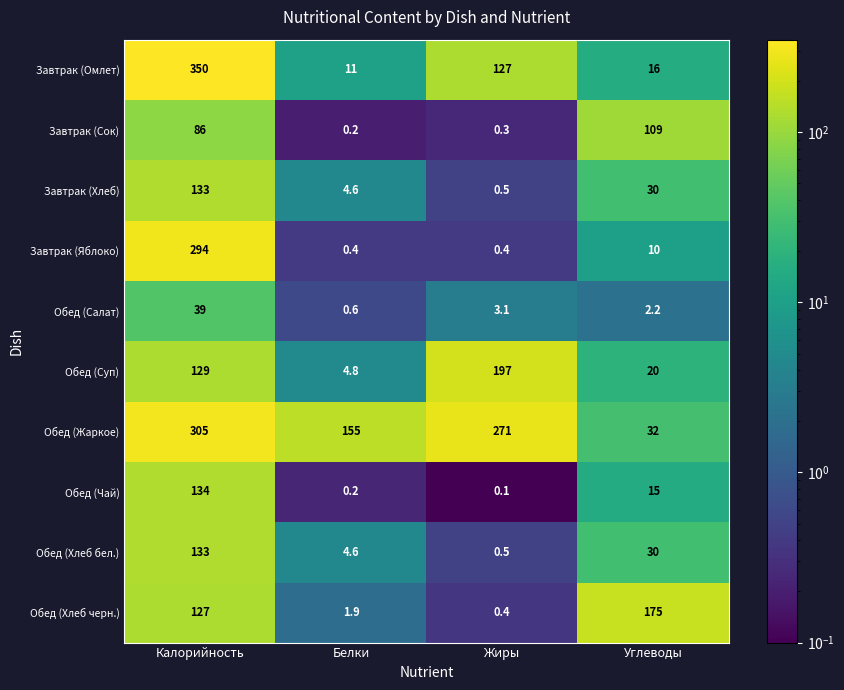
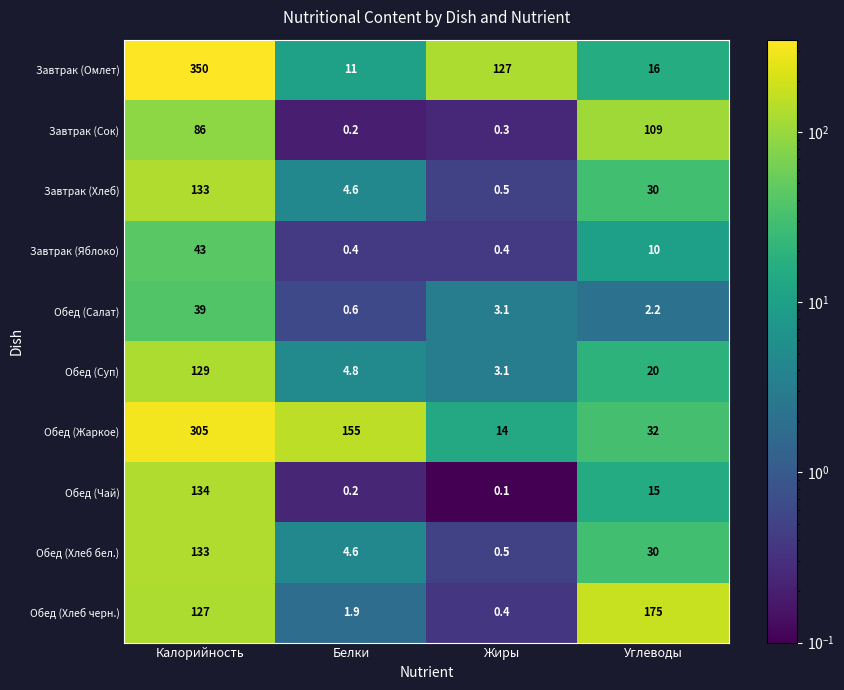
Завтрак (Яблоко), Калорийность: 294 -> 43
Обед (Суп), Жиры: 197 -> 3.1
Обед (Жаркое), Жиры: 271 -> 14
